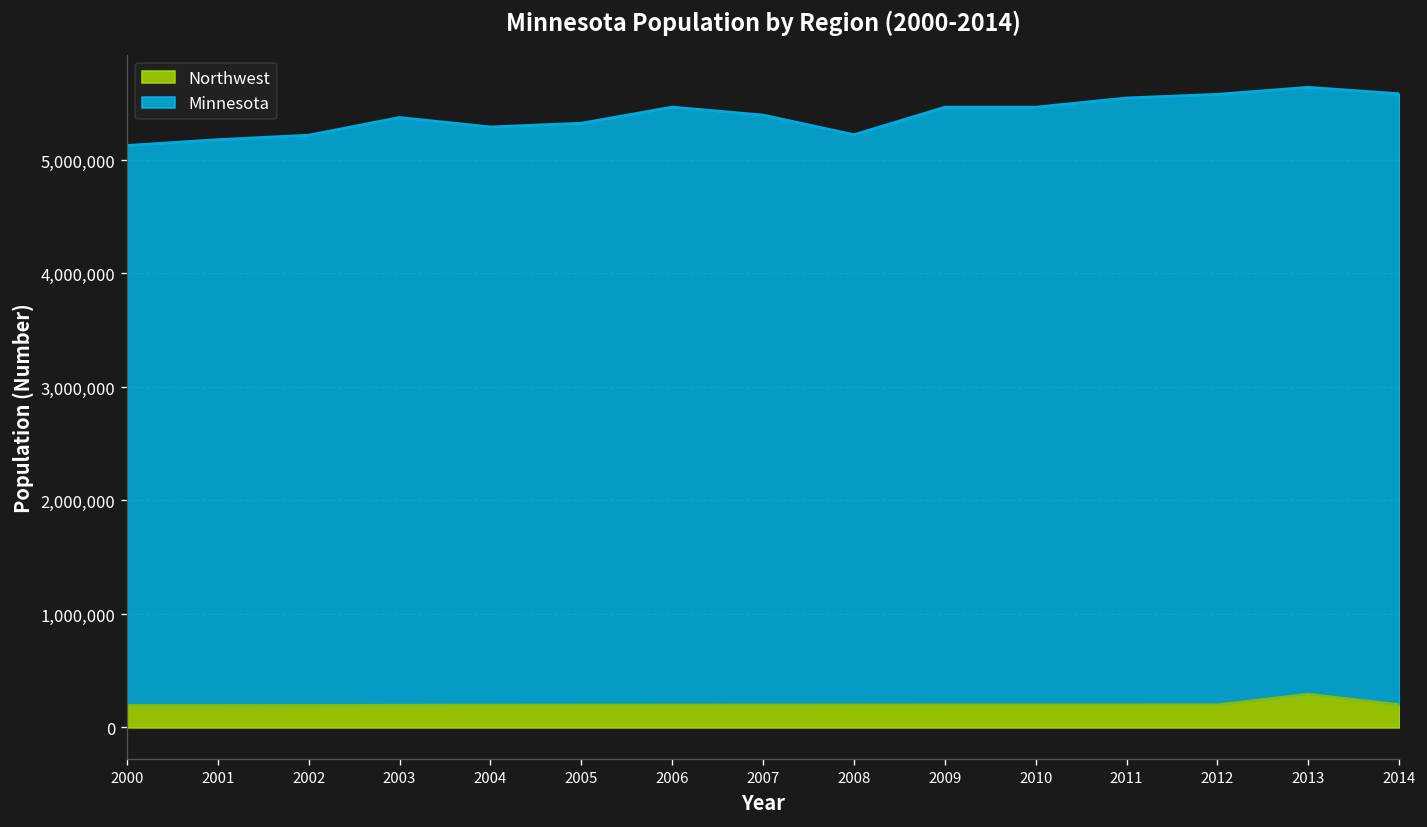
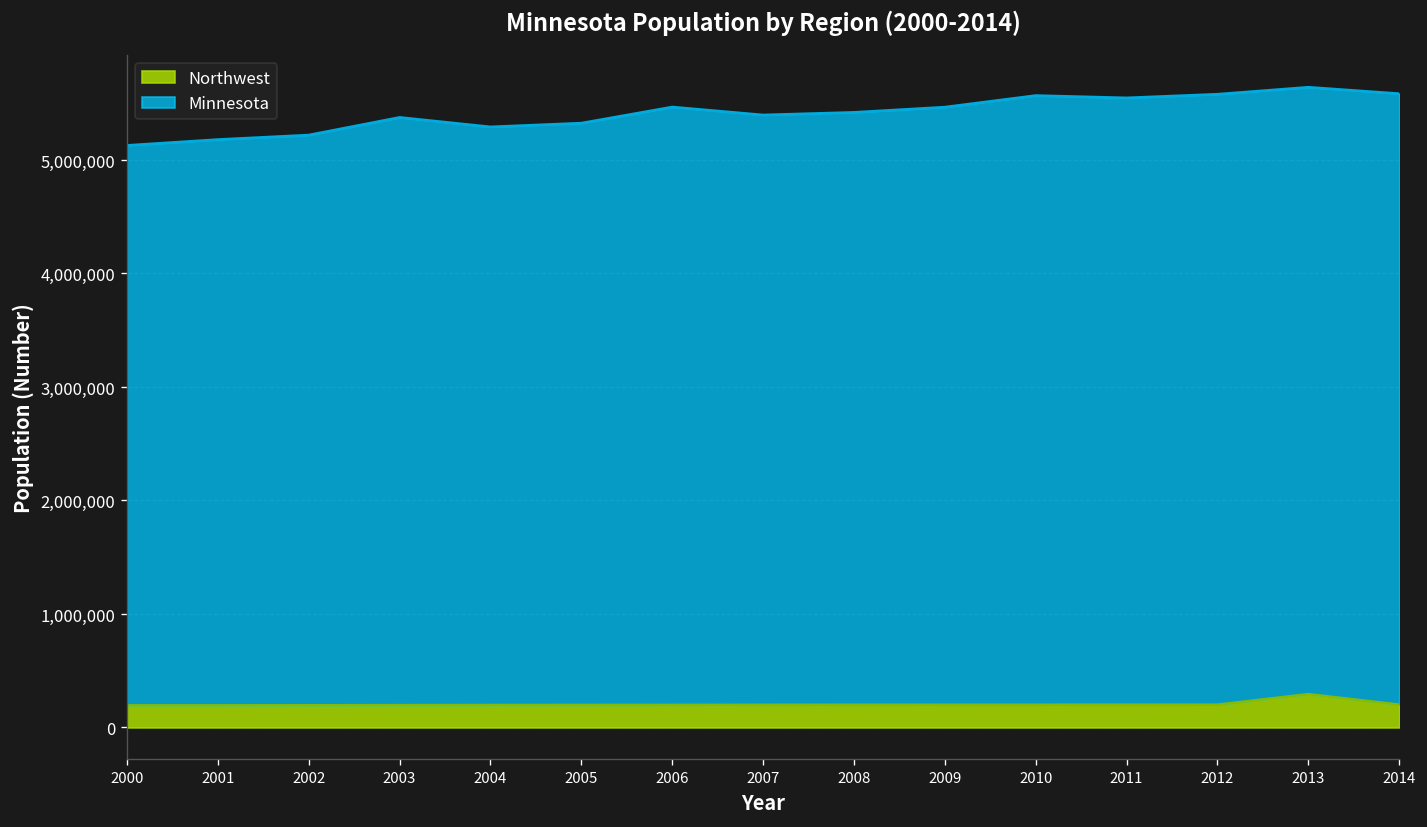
Minnesota, 2008: 5,000,000 -> 5,200,000
Minnesota, 2010: 5,300,000 -> 5,400,000
